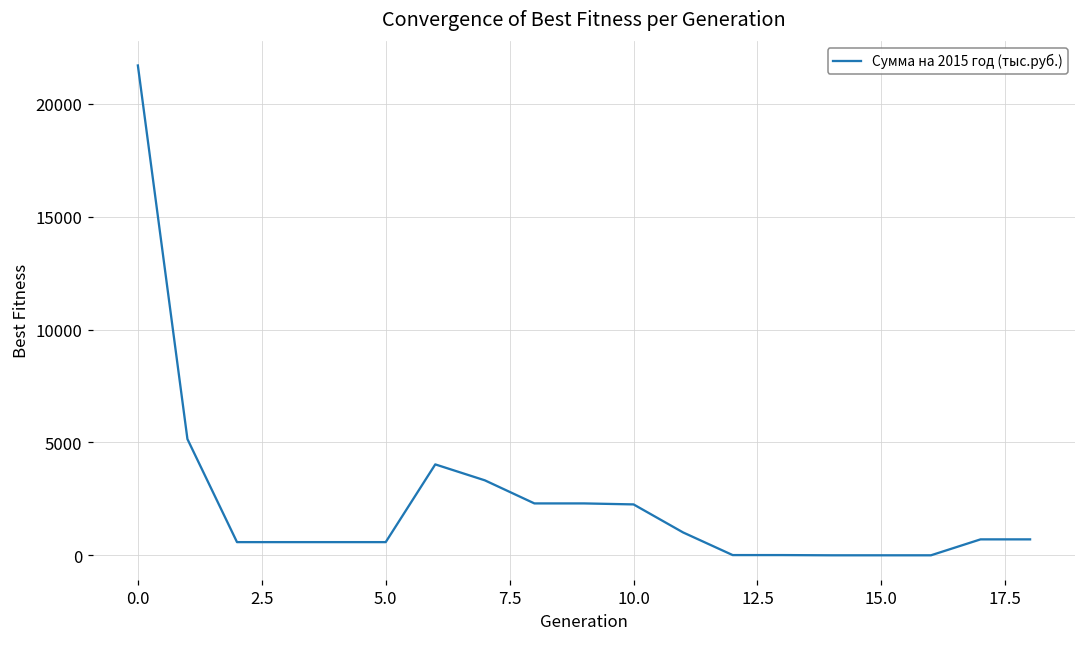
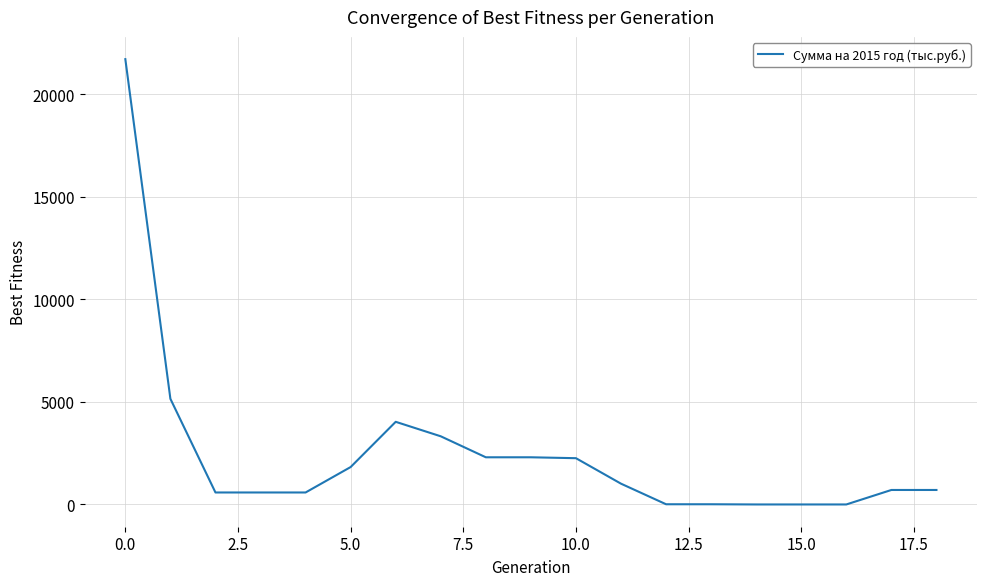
5.0: 600 -> 1800
